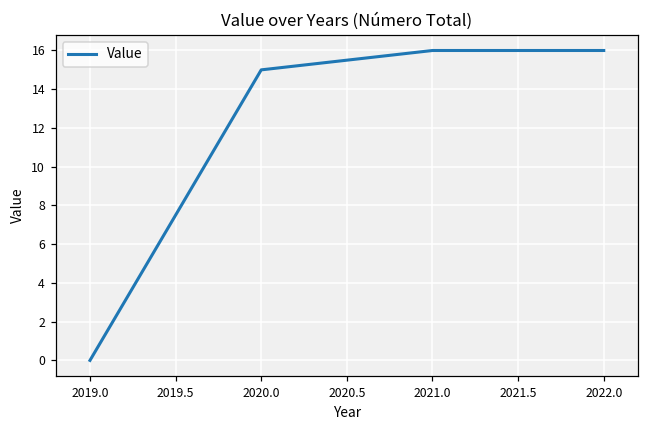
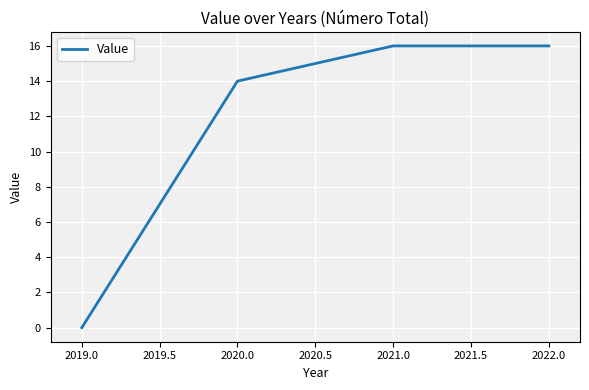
2020.0: 15 -> 14
